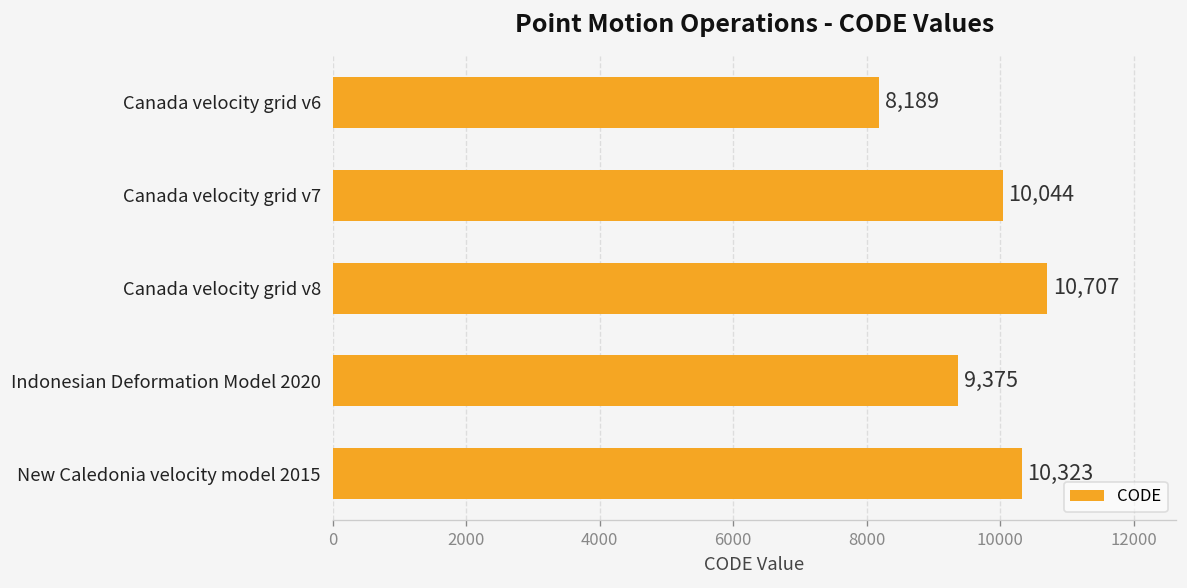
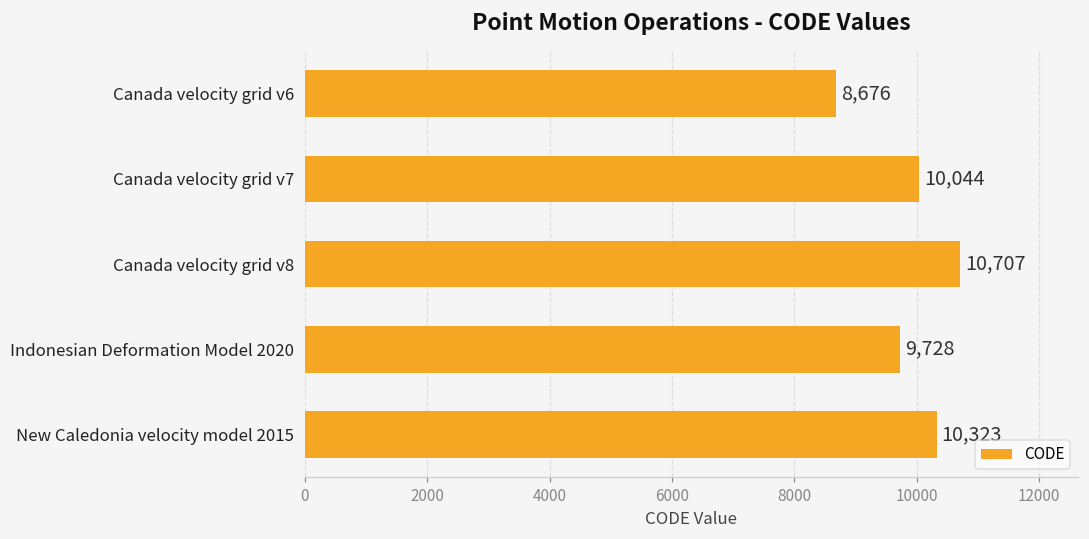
Canada velocity grid v6: 8,189 -> 8,676
Indonesian Deformation Model 2020: 9,375 -> 9,728
